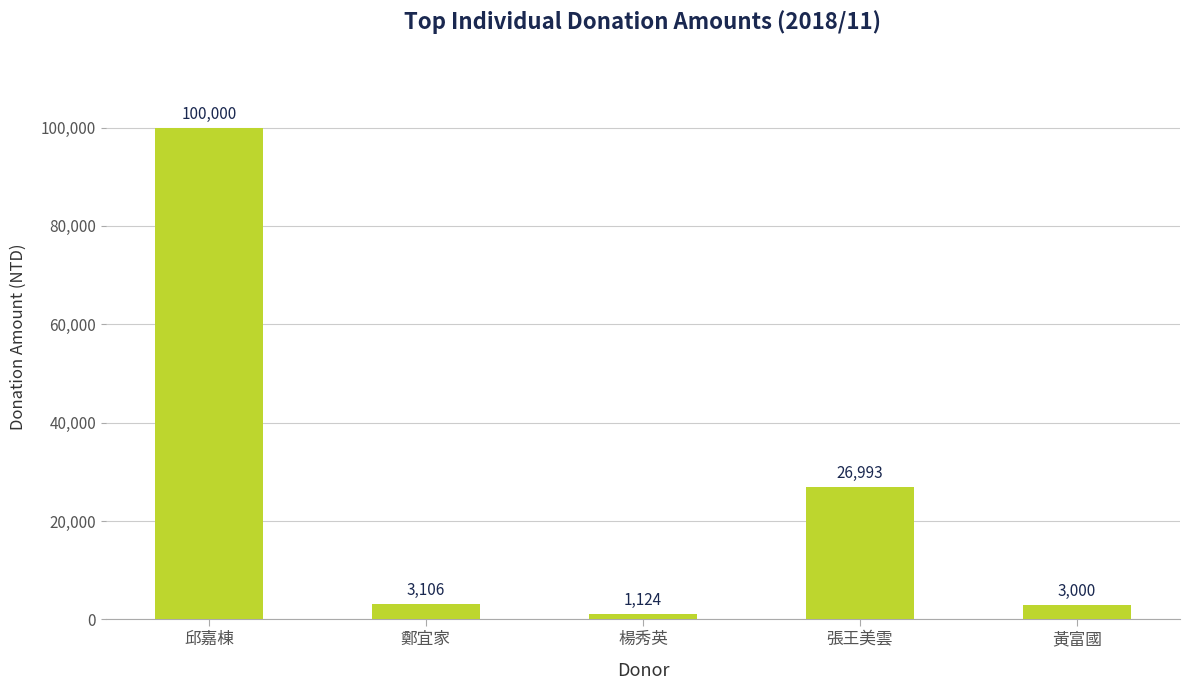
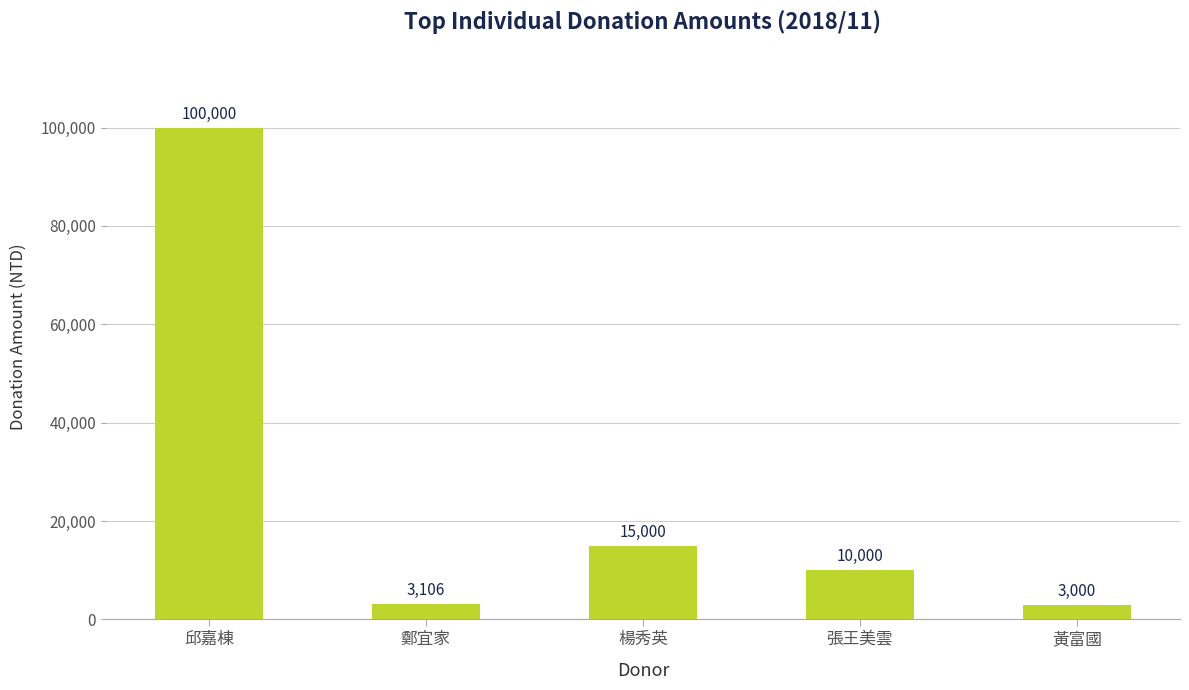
楊秀英: 1,124 -> 15,000
張王美雲: 26,993 -> 10,000
